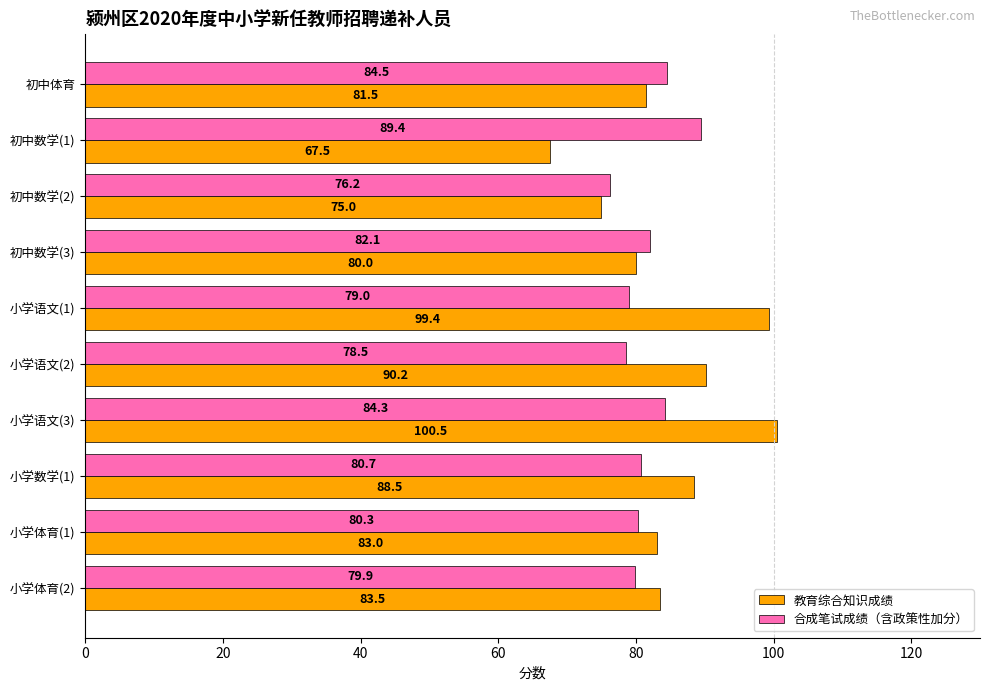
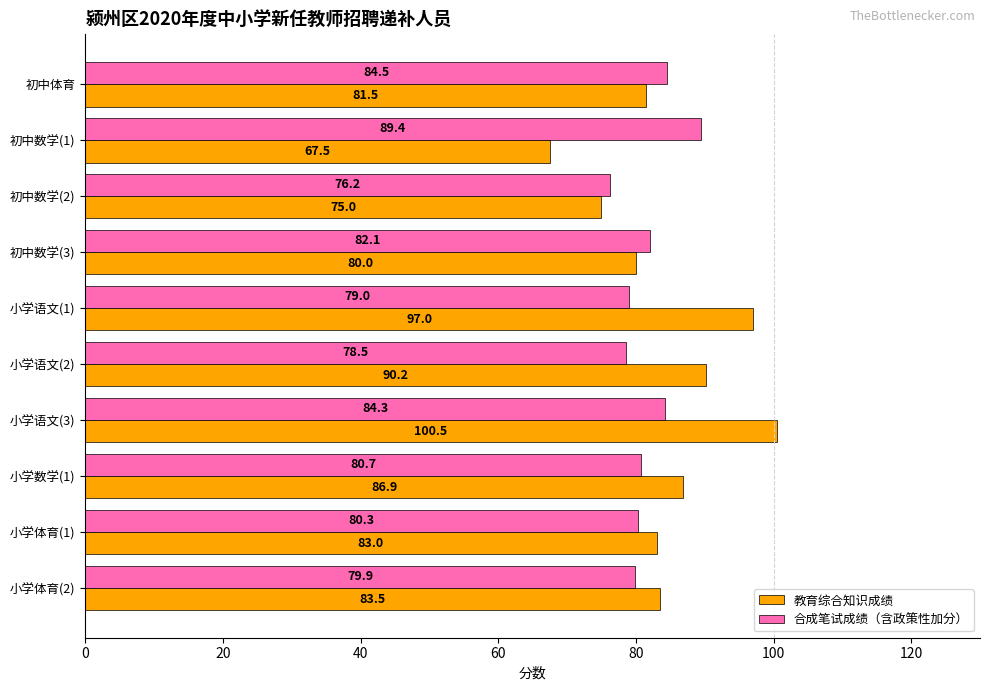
教育综合知识成绩, 小学语文(1): 99.4 -> 97.0
教育综合知识成绩, 小学数学(1): 88.5 -> 86.9
